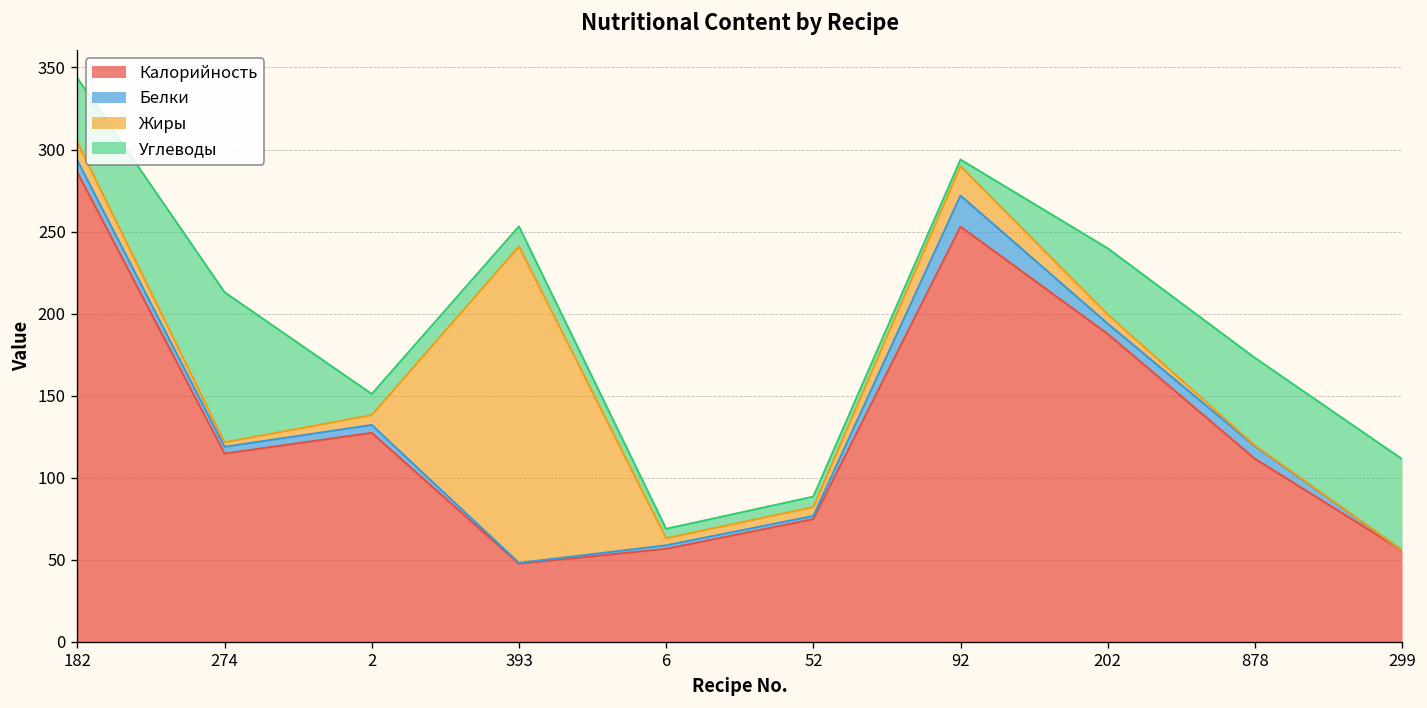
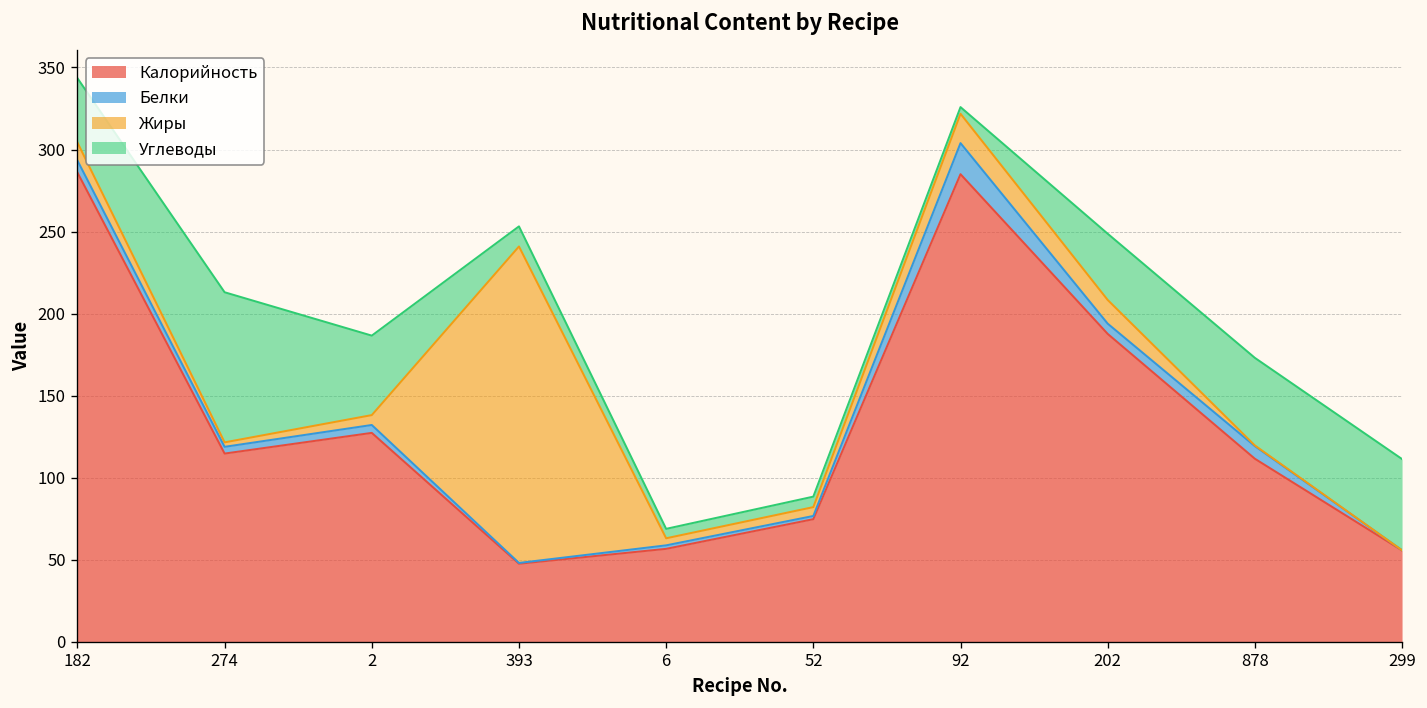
Углеводы, 2: 13 -> 48
Калорийность, 92: 253 -> 285
Жиры, 202: 6 -> 14
